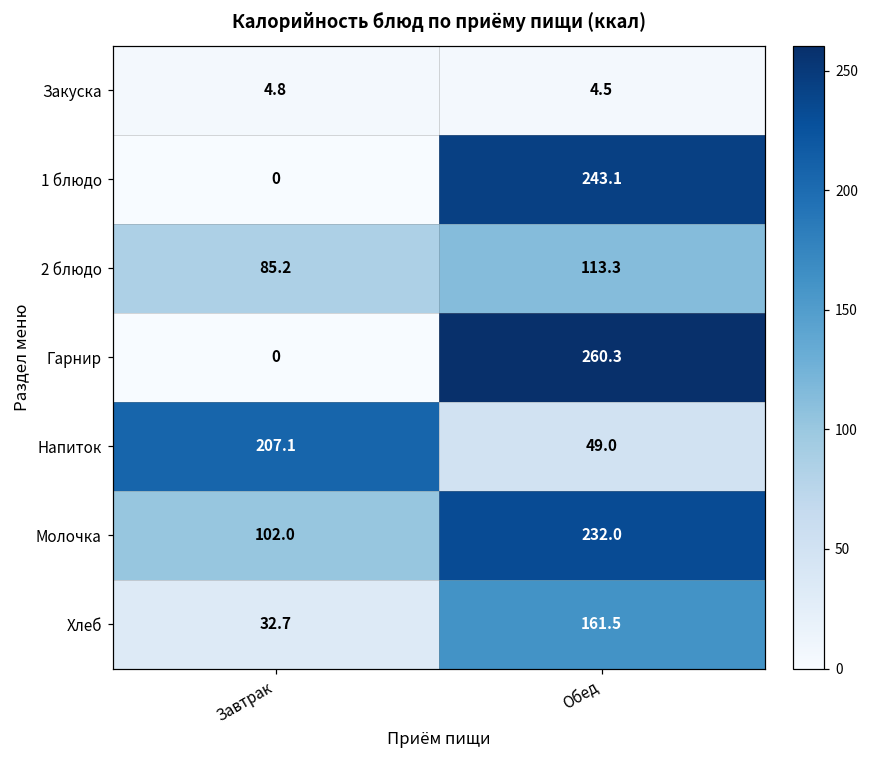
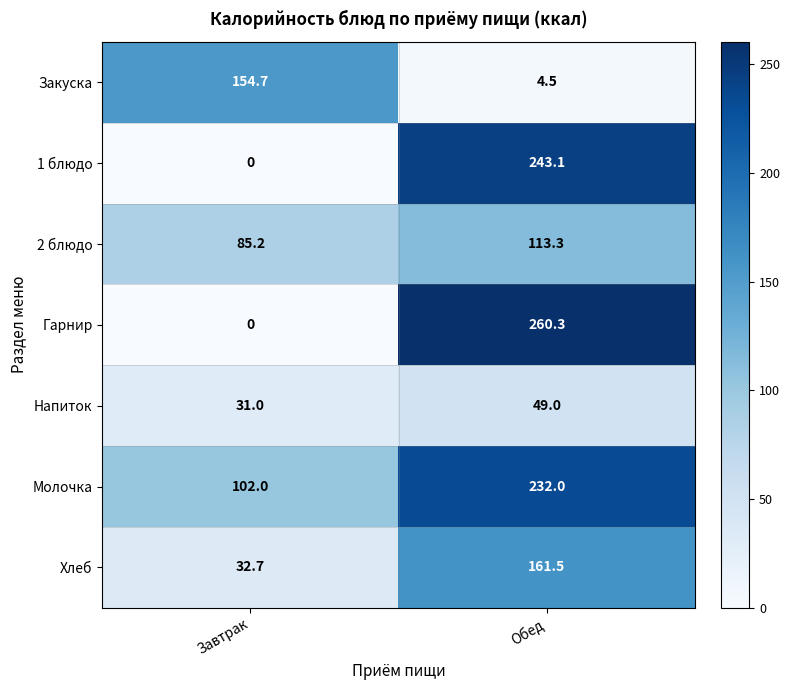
Закуска, Завтрак: 4.8 -> 154.7
Напиток, Завтрак: 207.1 -> 31.0
